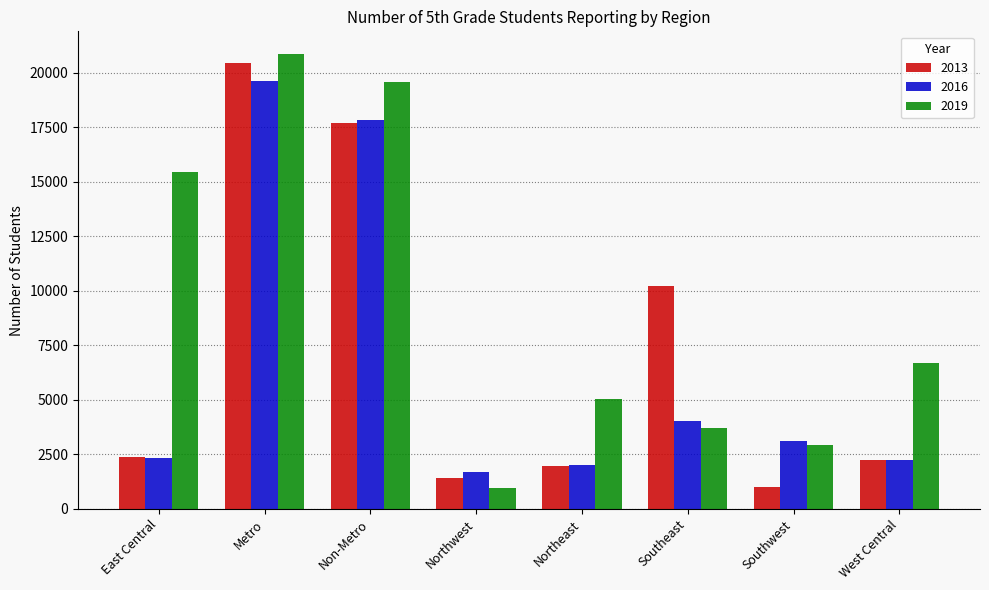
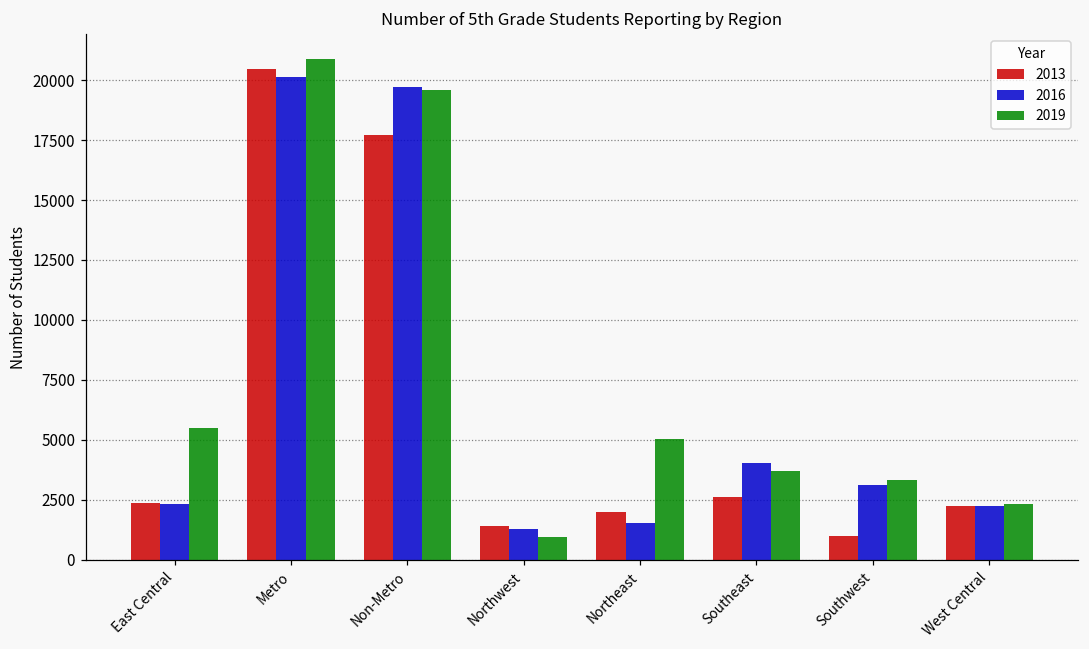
2019, East Central: 15400 -> 5500
2016, Metro: 19600 -> 20100
2016, Non-Metro: 17800 -> 19700
2016, Northwest: 1700 -> 1300
2016, Northeast: 2000 -> 1500
2013, Southeast: 10200 -> 2600
2019, Southwest: 3000 -> 3300
2019, West Central: 6700 -> 2300
